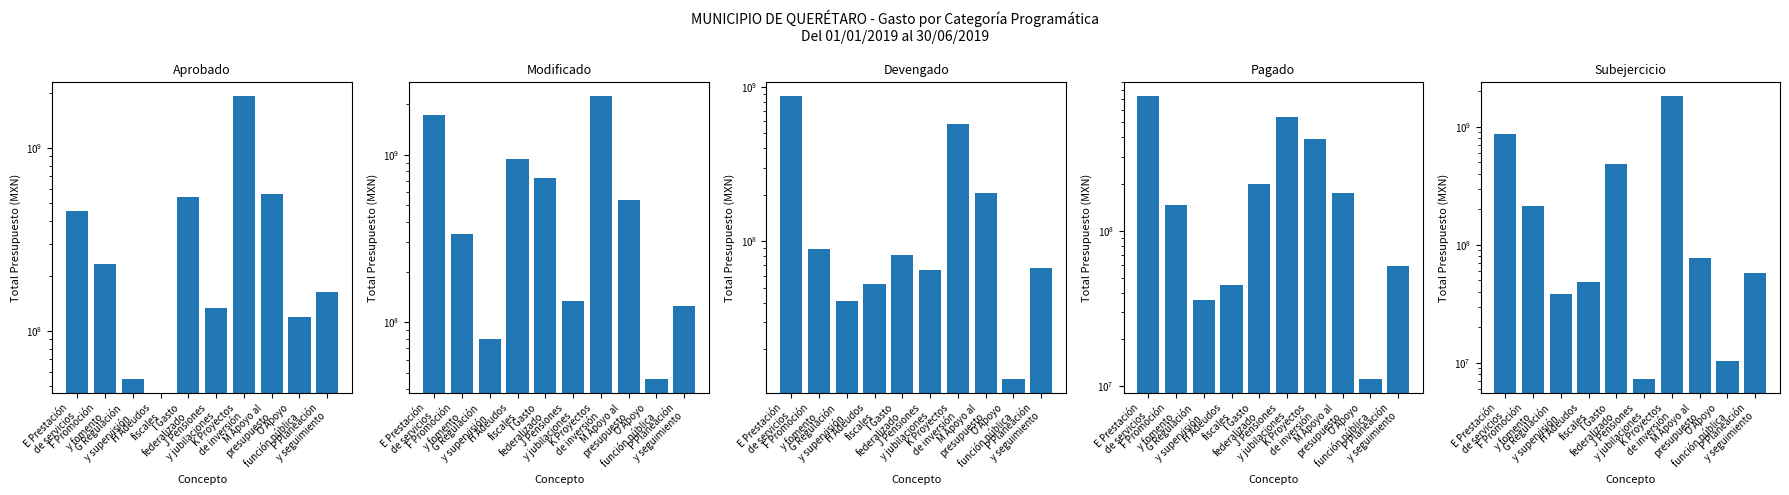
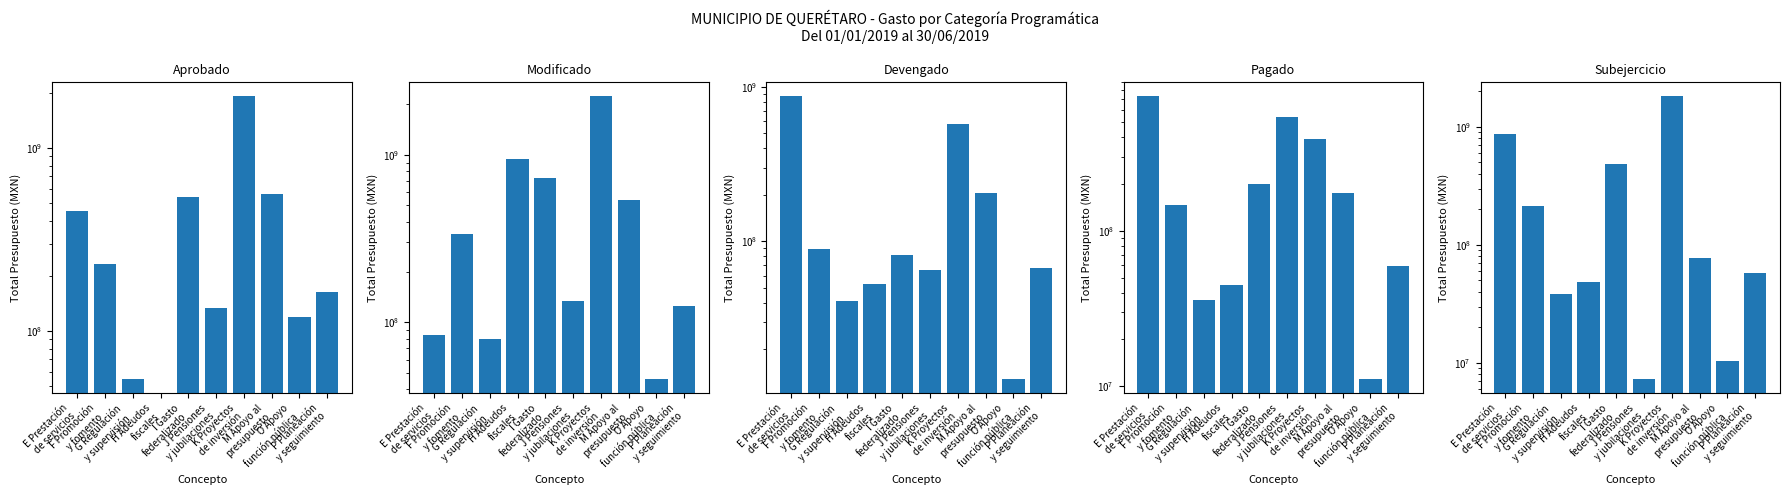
Modificado, E Prestación de servicios: 1700000000 -> 80000000
